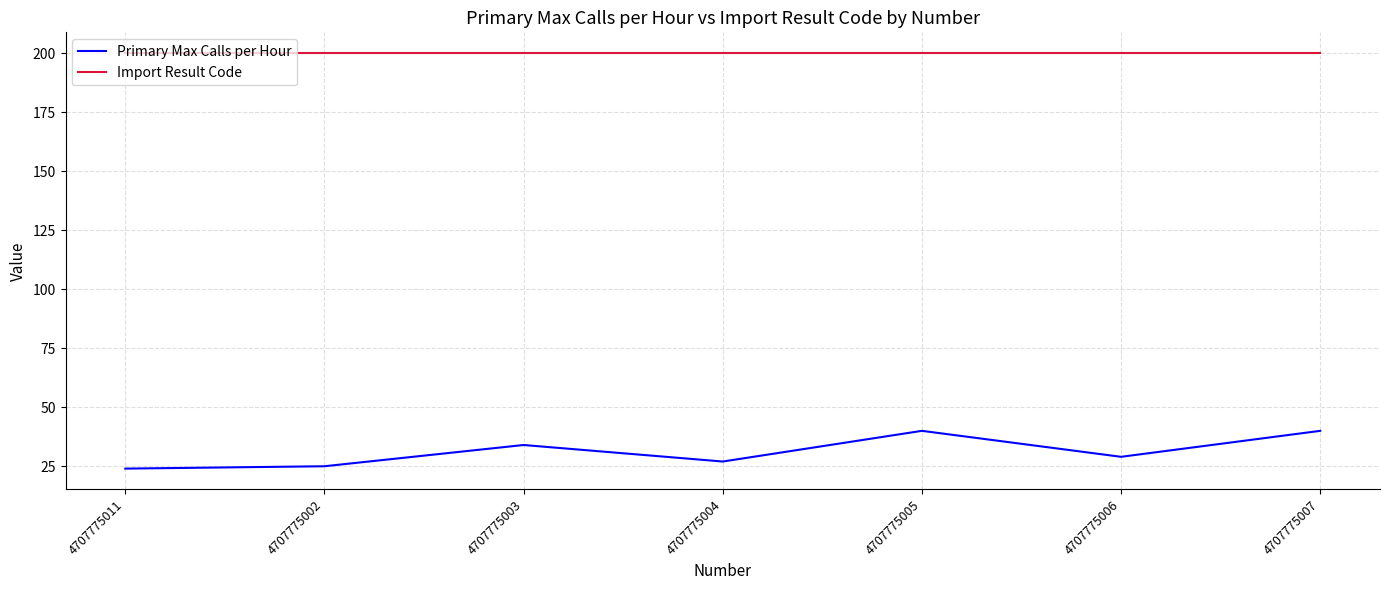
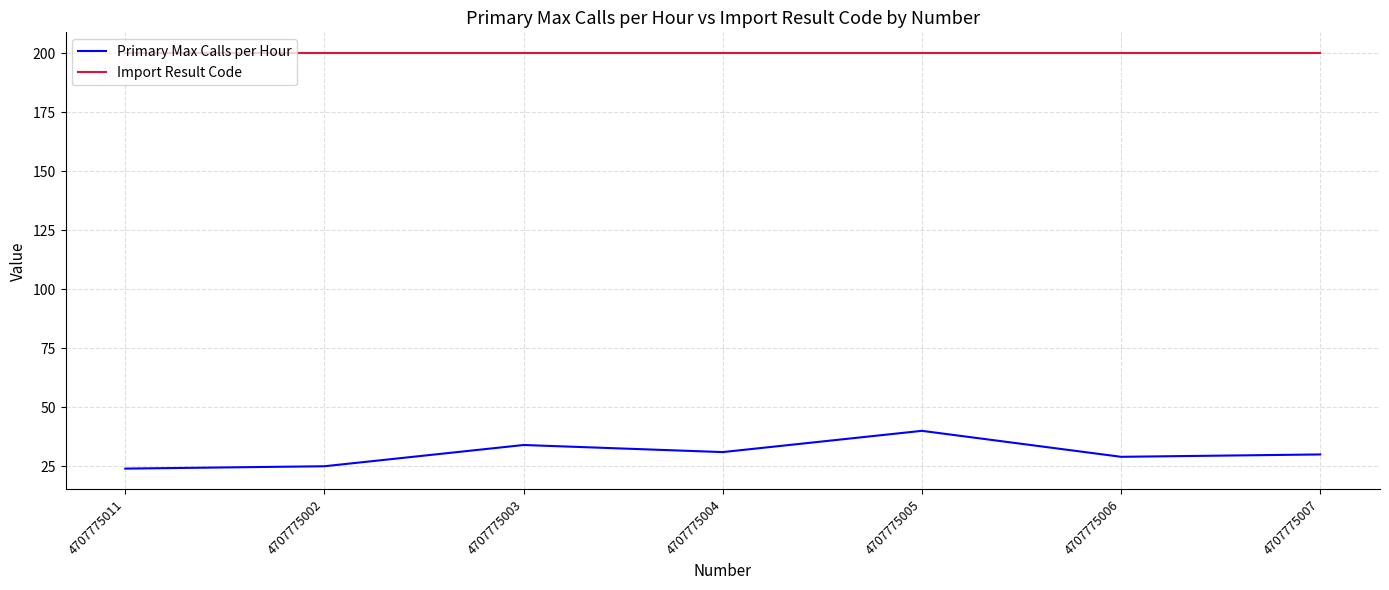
Primary Max Calls per Hour, 4707775004: 27 -> 31
Primary Max Calls per Hour, 4707775007: 40 -> 30
